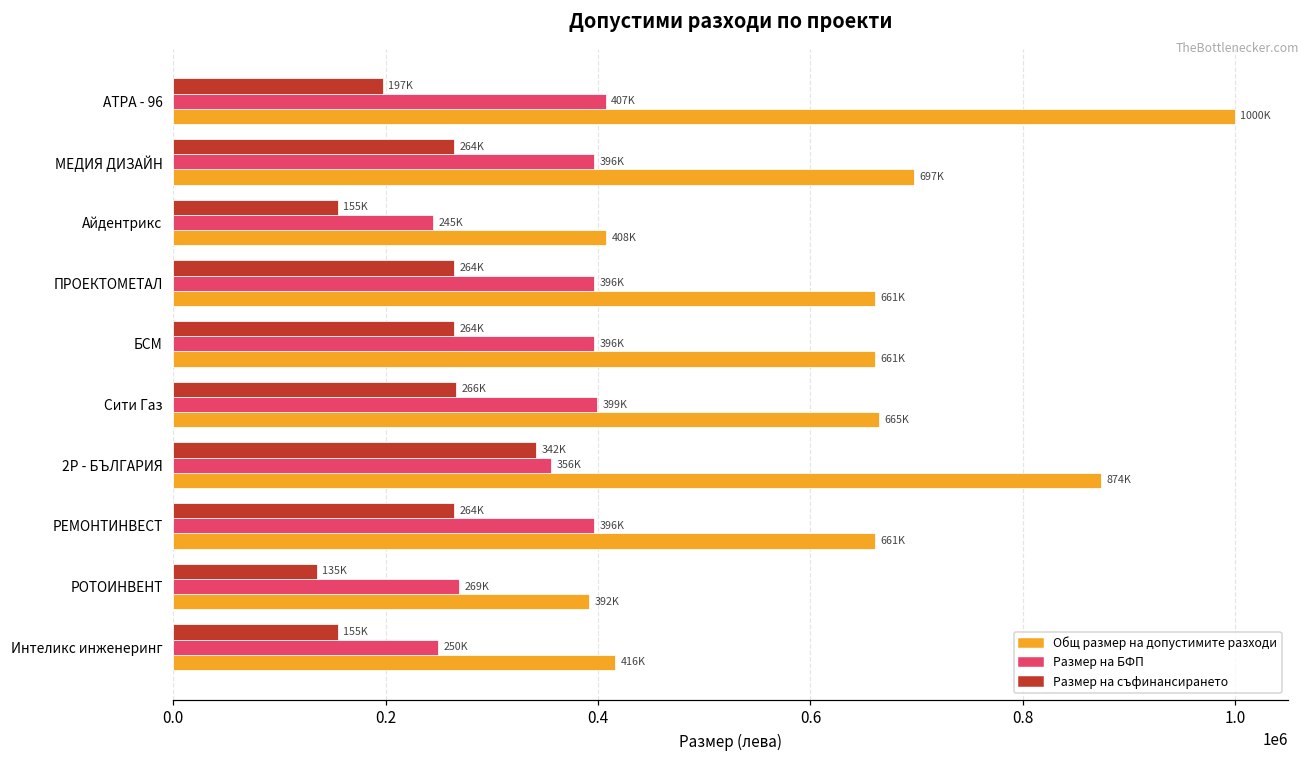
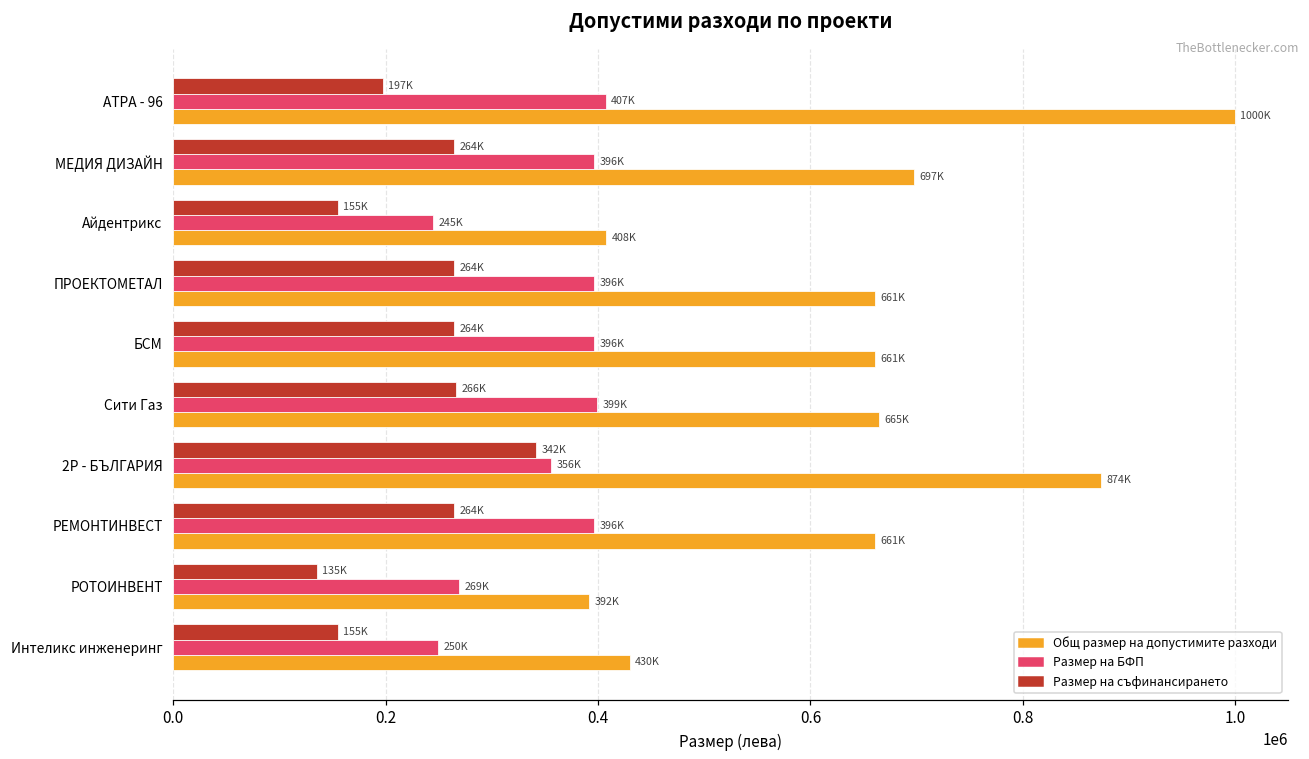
Общ размер на допустимите разходи, Интеликс инженеринг: 416K -> 430K
